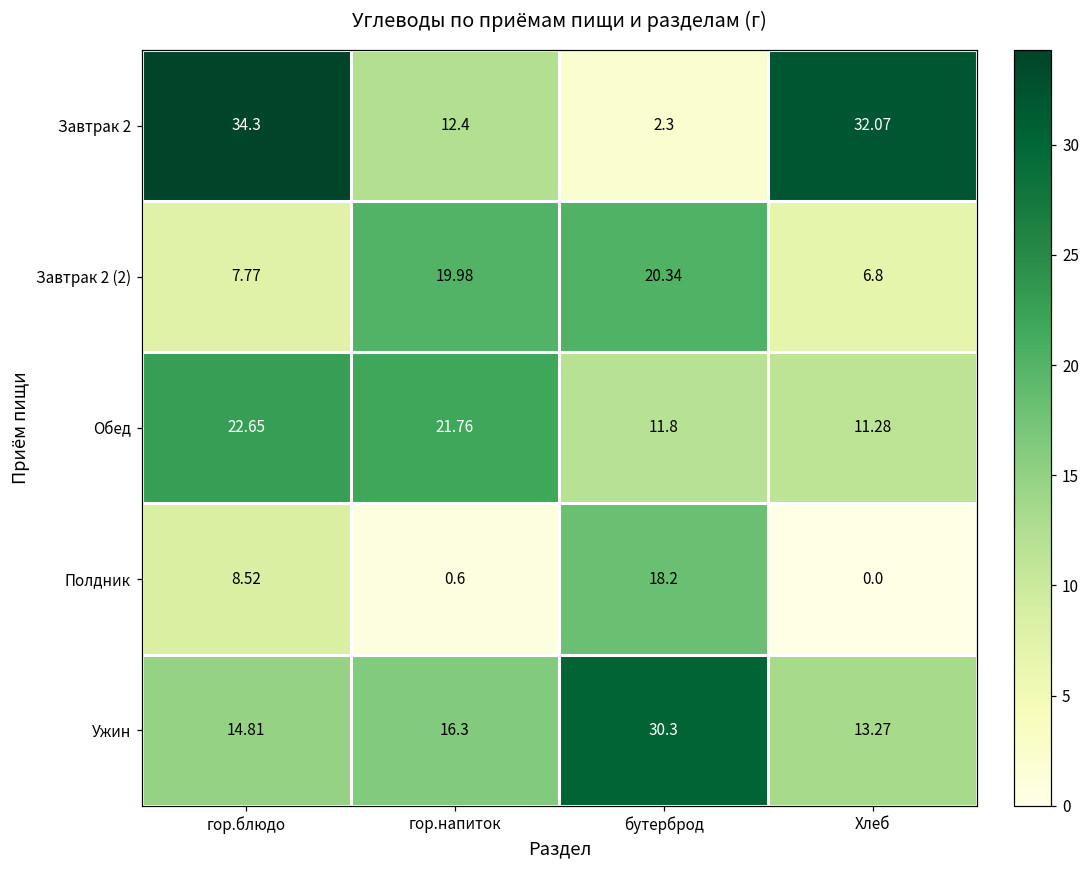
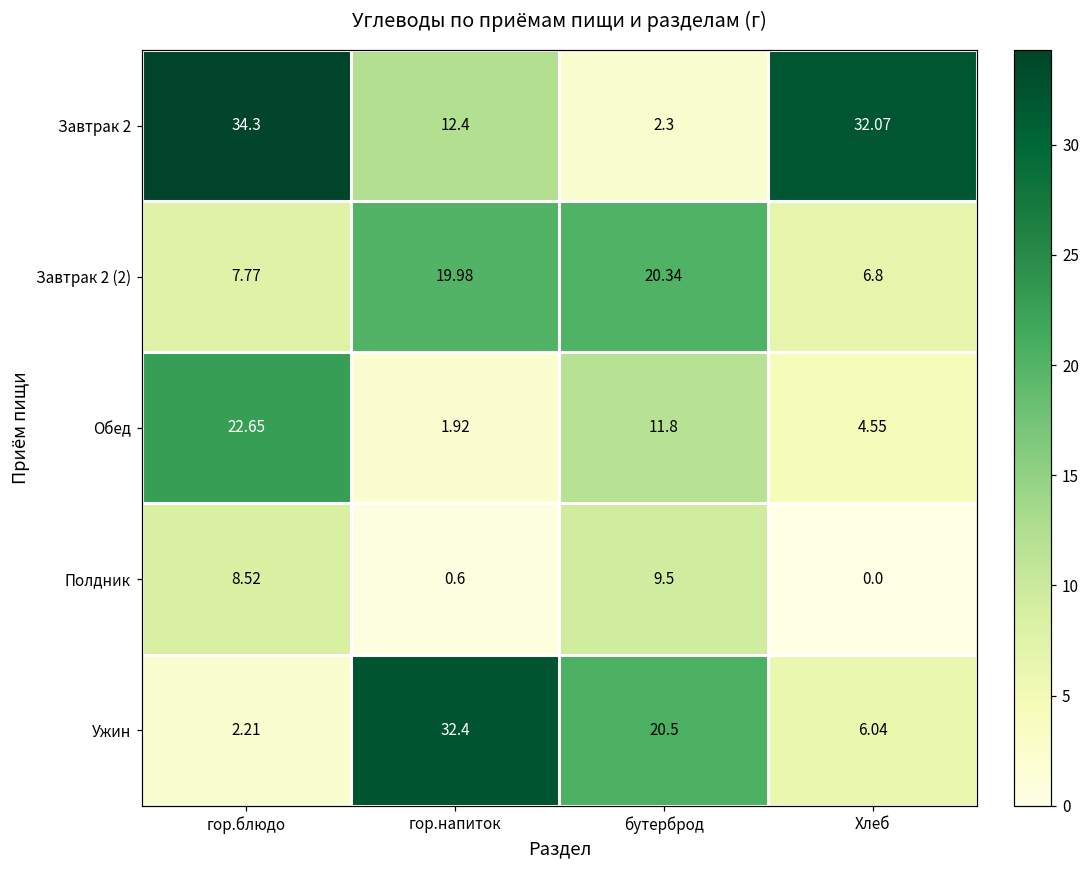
Обед, гор.напиток: 21.76 -> 1.92
Обед, Хлеб: 11.28 -> 4.55
Полдник, бутерброд: 18.2 -> 9.5
Ужин, гор.блюдо: 14.81 -> 2.21
Ужин, гор.напиток: 16.3 -> 32.4
Ужин, бутерброд: 30.3 -> 20.5
Ужин, Хлеб: 13.27 -> 6.04
